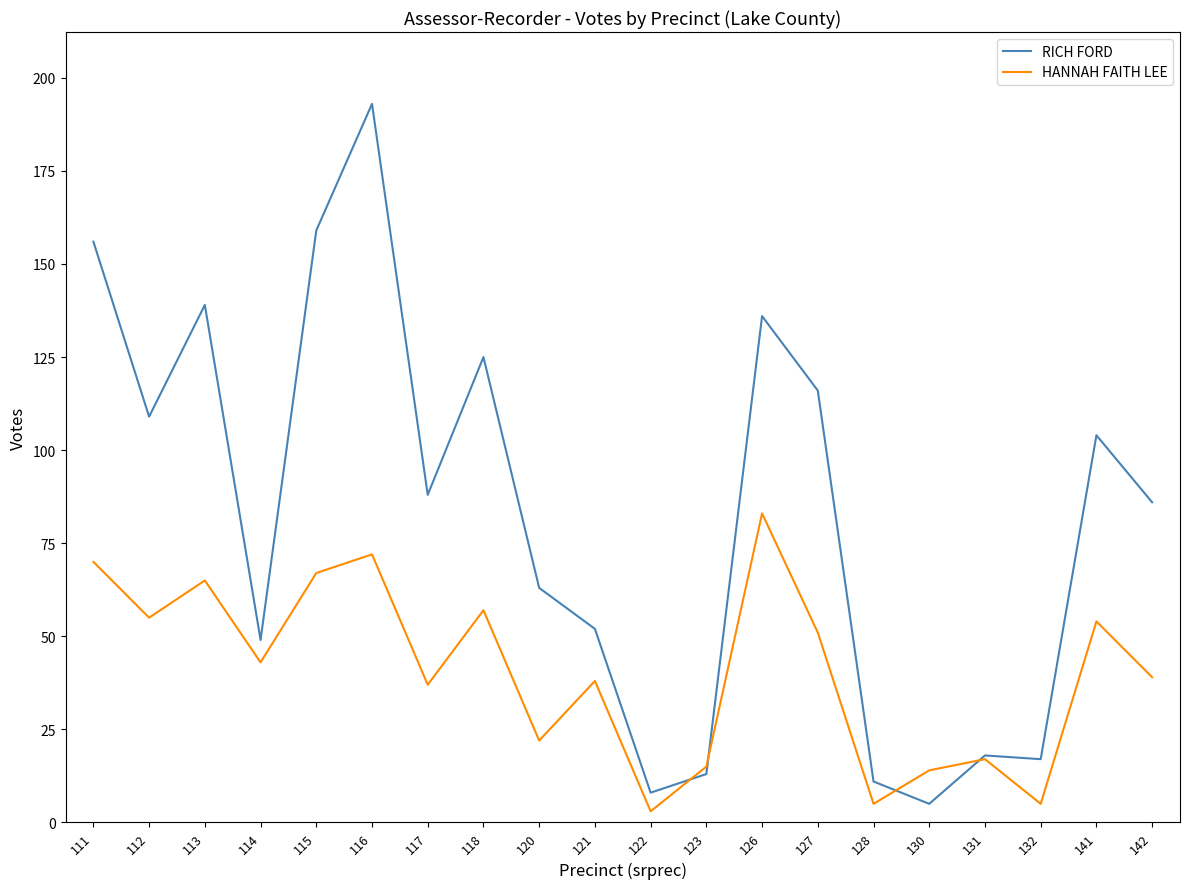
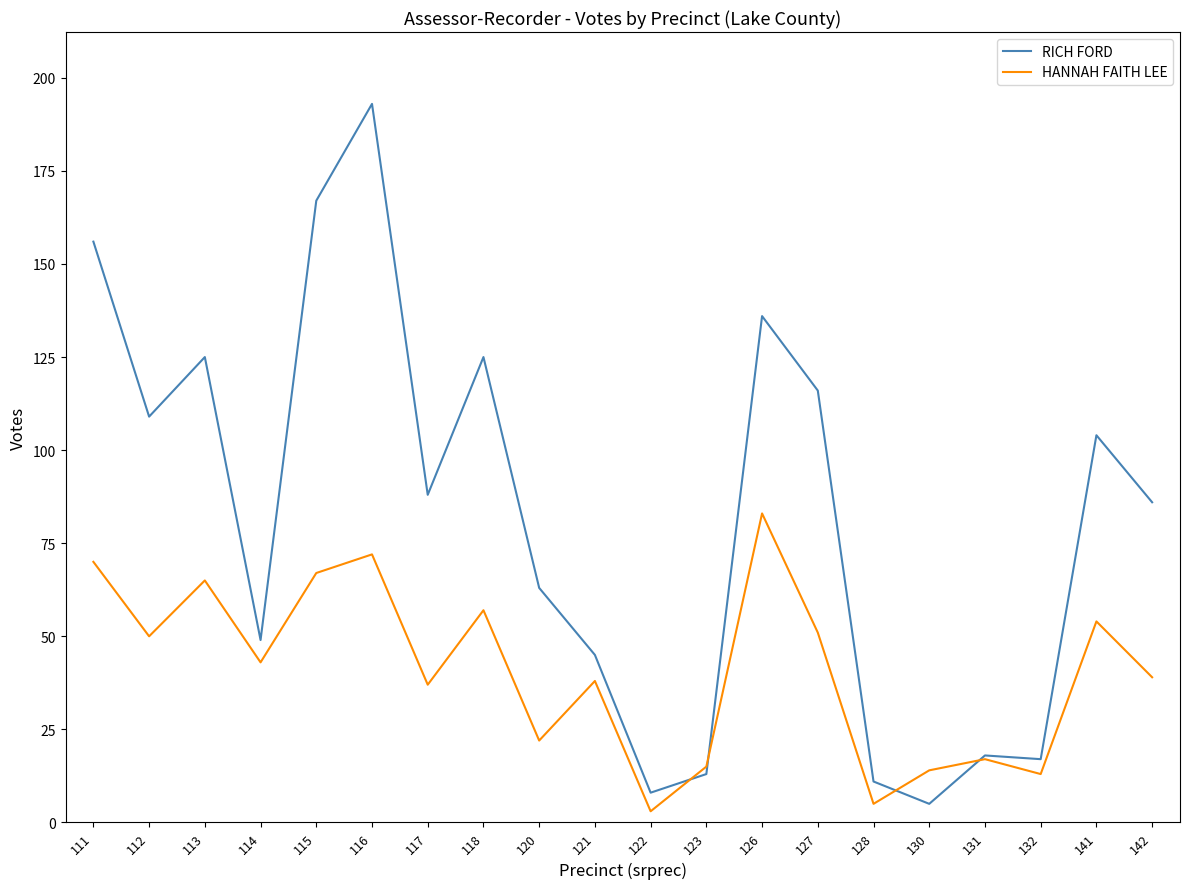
HANNAH FAITH LEE, 112: 55 -> 50
RICH FORD, 113: 139 -> 125
RICH FORD, 115: 159 -> 167
RICH FORD, 121: 52 -> 45
HANNAH FAITH LEE, 132: 5 -> 13
